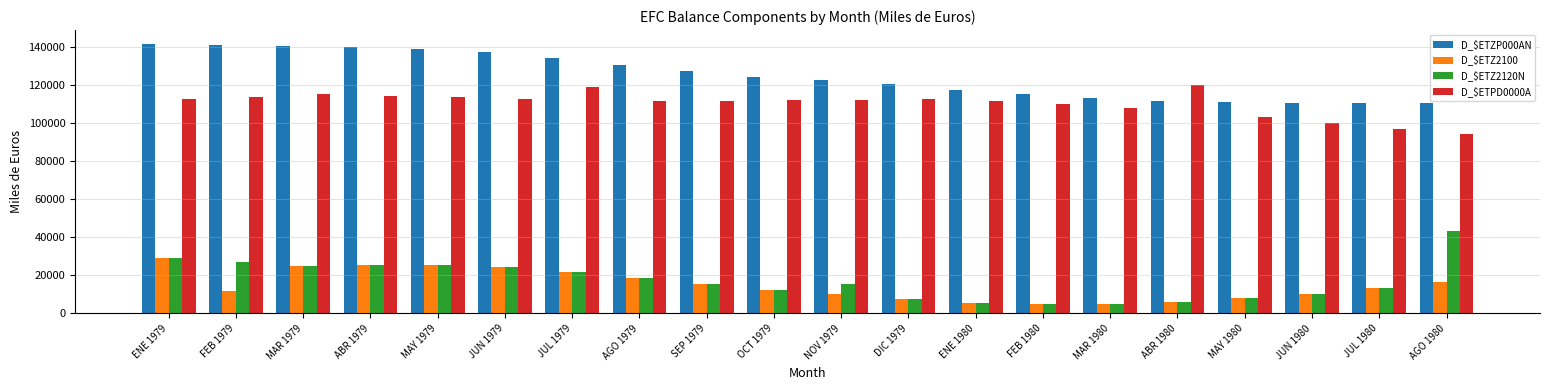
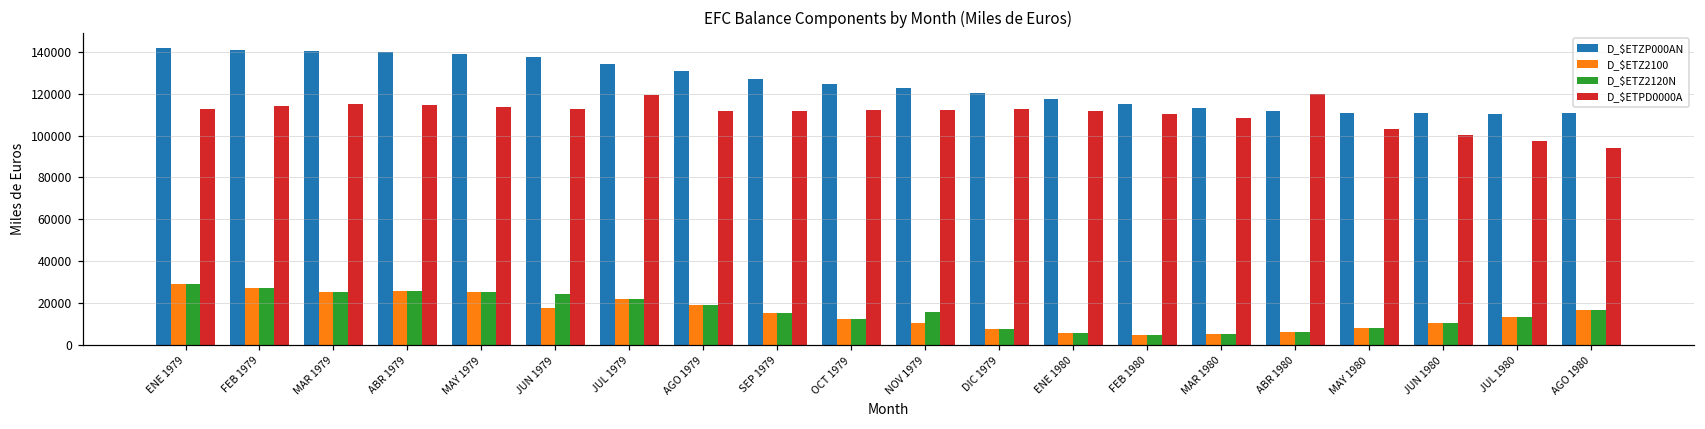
D_$ETZ2100, FEB 1979: 12000 -> 27000
D_$ETZ2100, JUN 1979: 24000 -> 17000
D_$ETZ2120N, AGO 1980: 44000 -> 17000
